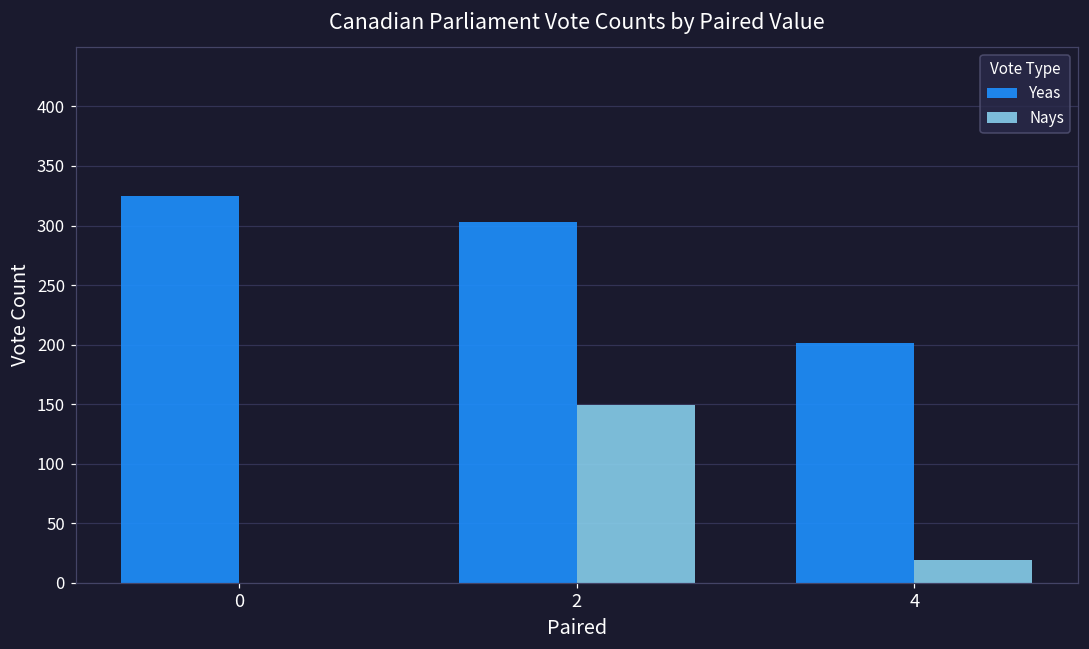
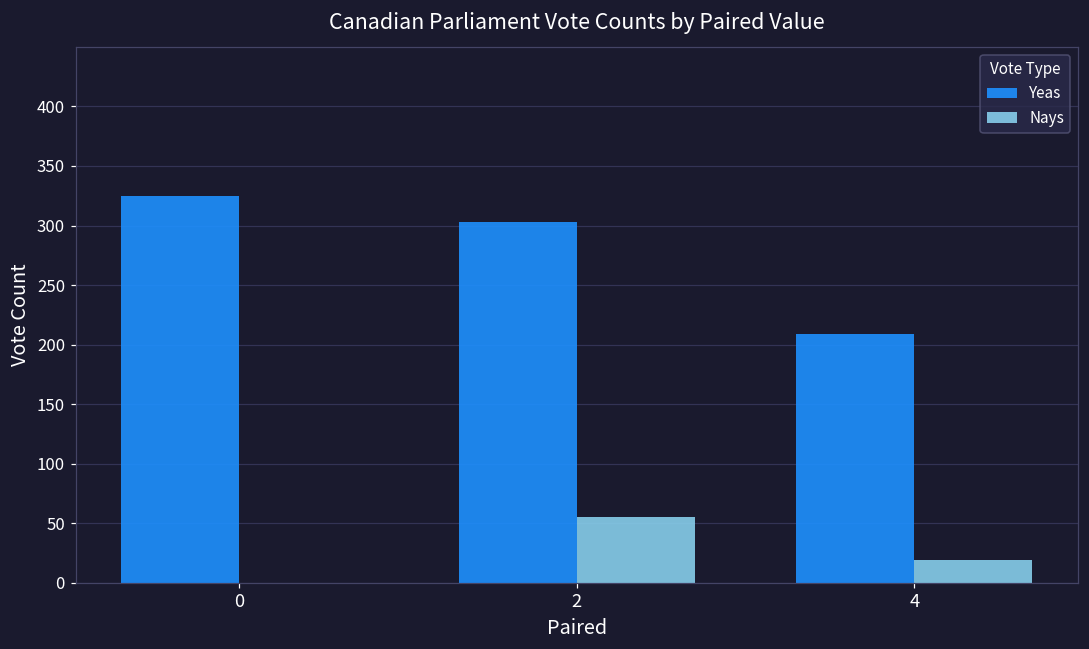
Nays, 2: 149 -> 55
Yeas, 4: 201 -> 209
